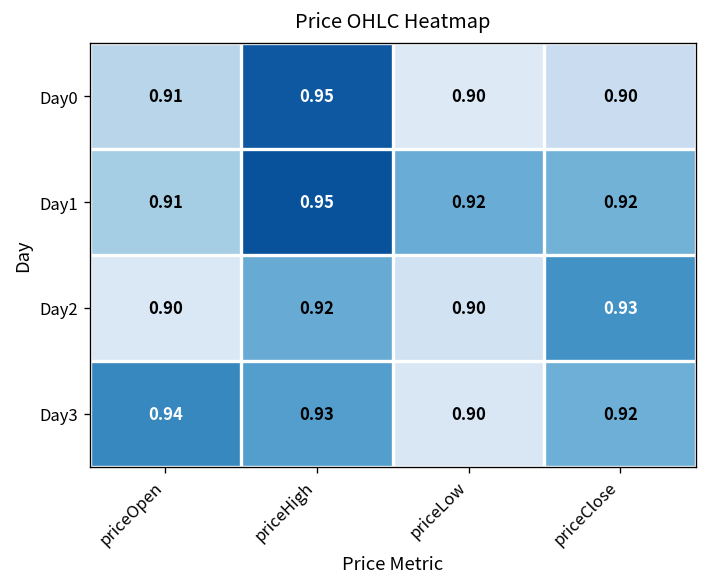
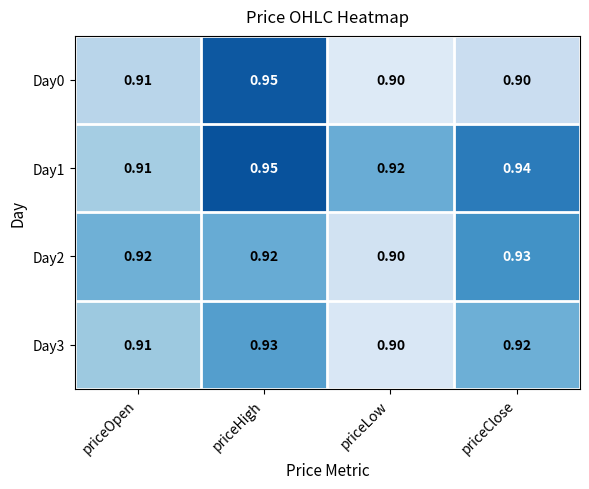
Day1, priceClose: 0.92 -> 0.94
Day2, priceOpen: 0.90 -> 0.92
Day3, priceOpen: 0.94 -> 0.91
